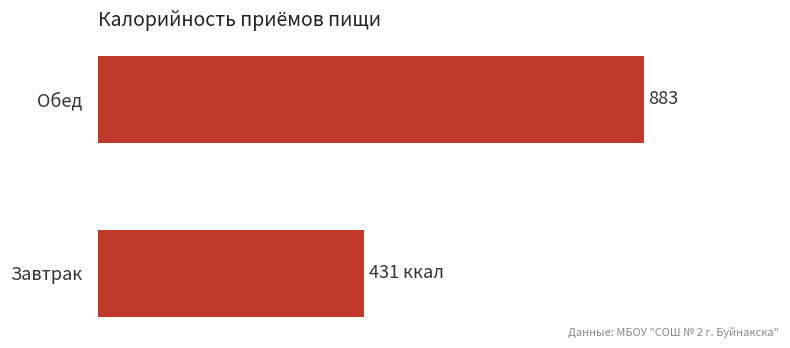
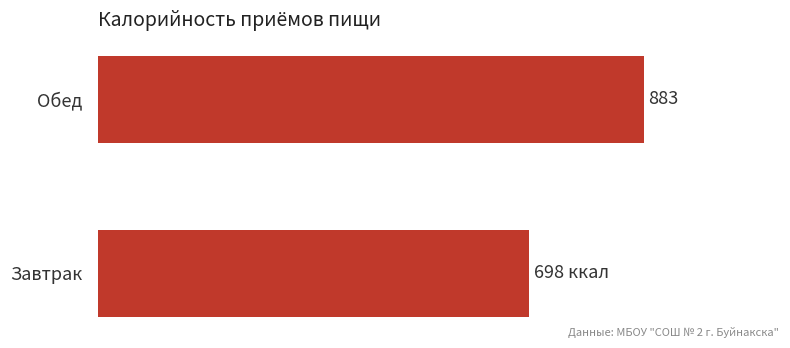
Завтрак: 431 -> 698
